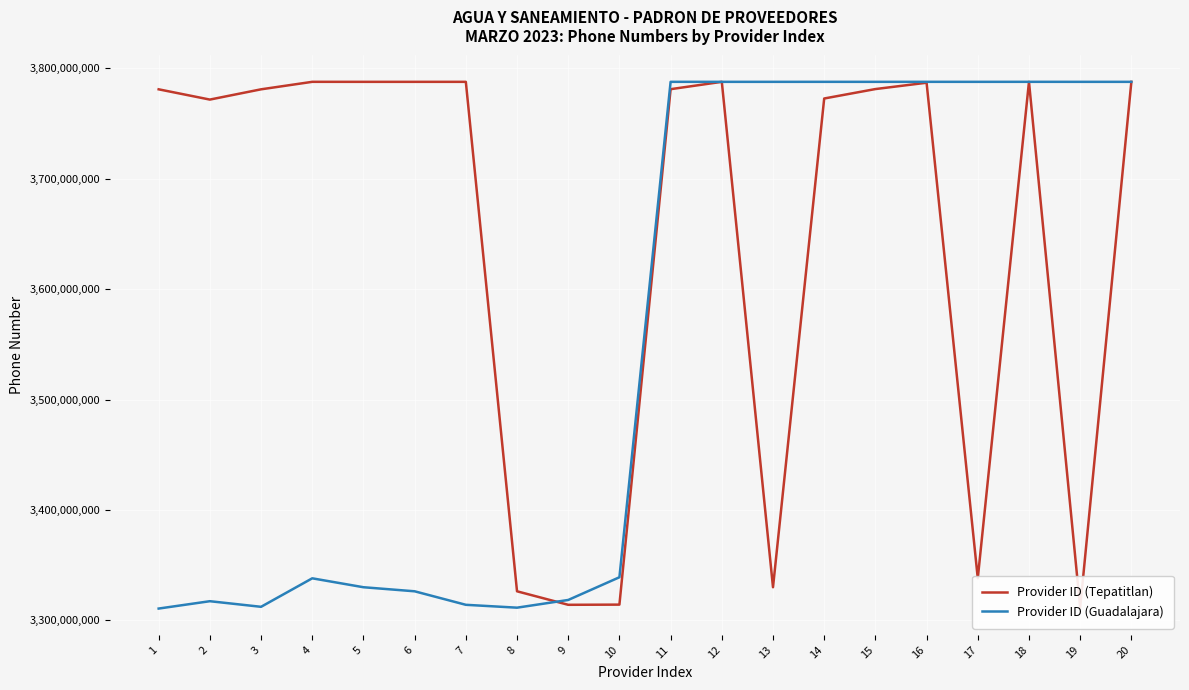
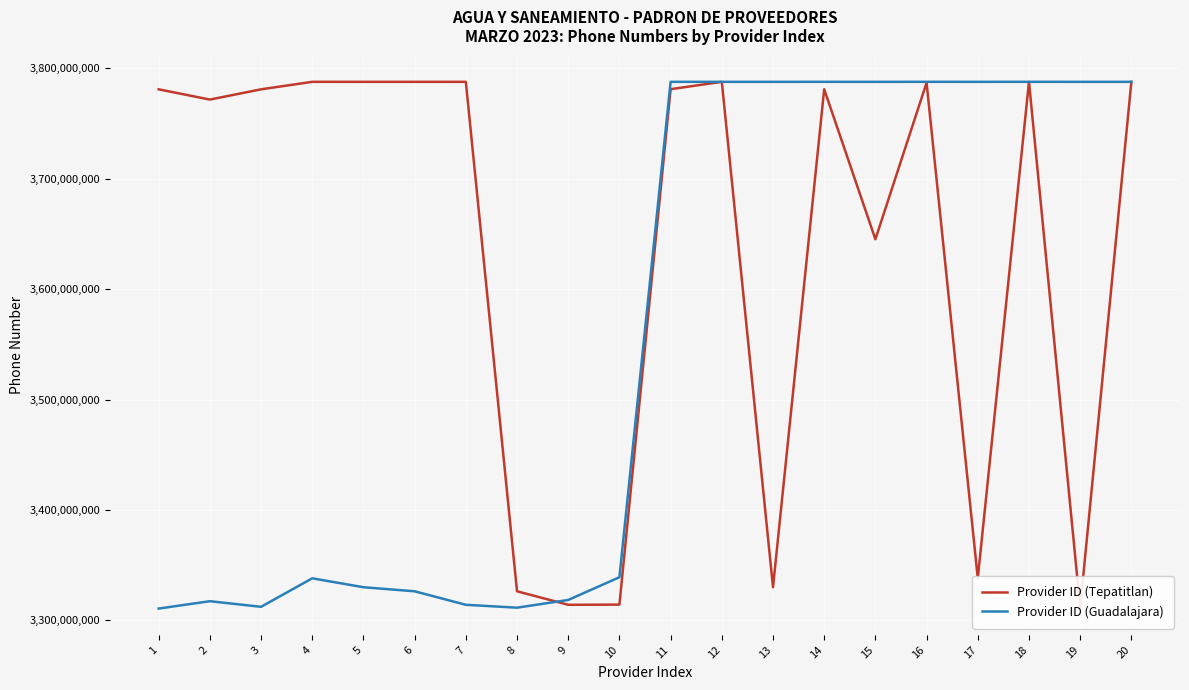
Provider ID (Tepatitlan), 14: 3,773,000,000 -> 3,781,000,000
Provider ID (Tepatitlan), 15: 3,781,000,000 -> 3,645,000,000
